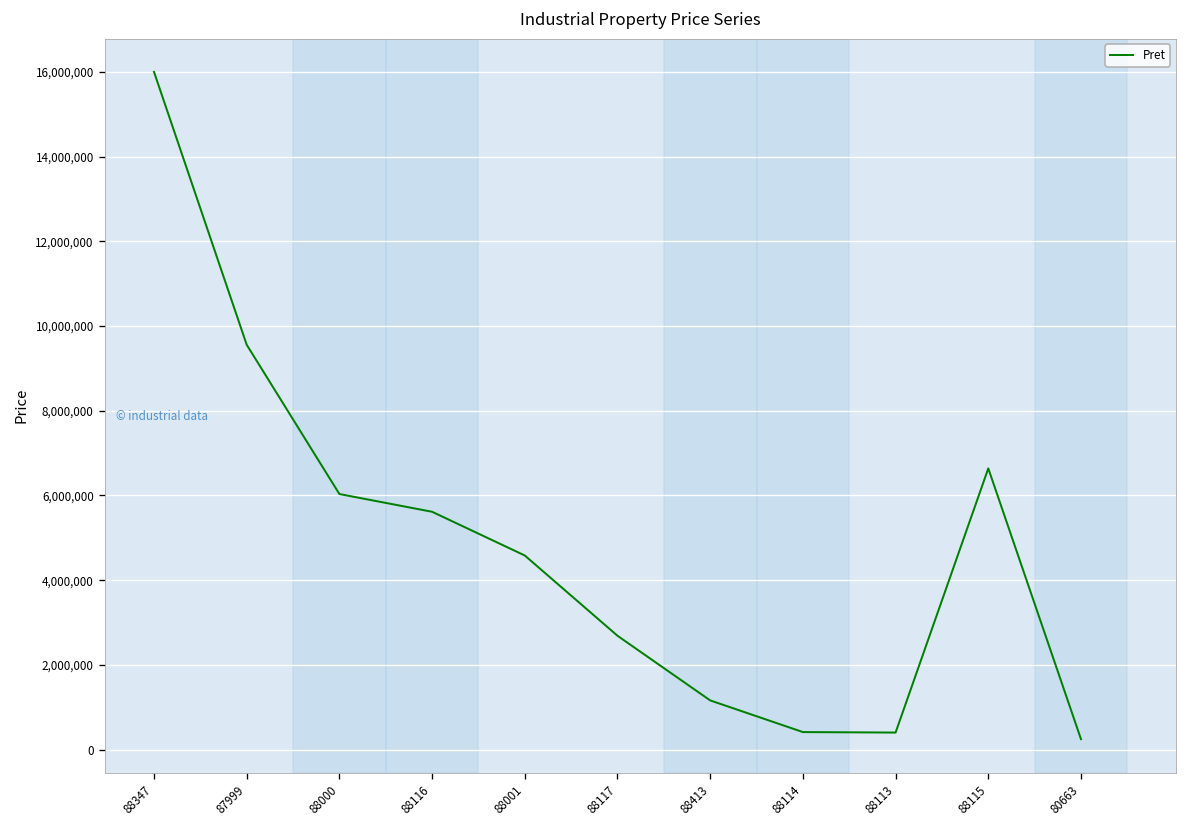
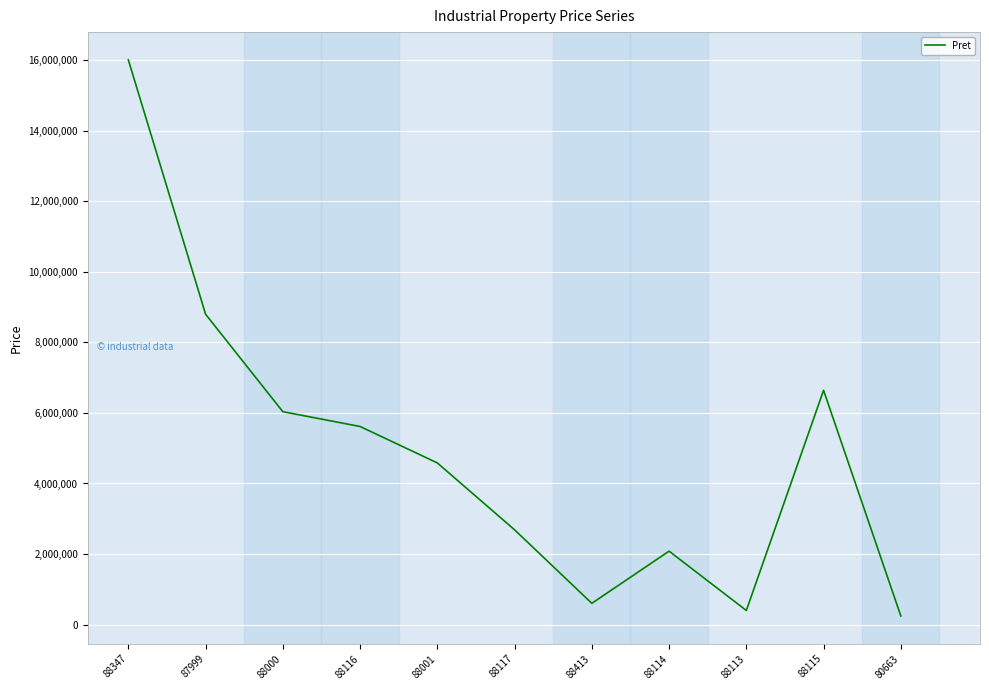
87999: 9,600,000 -> 8,800,000
88413: 1,200,000 -> 600,000
88114: 400,000 -> 2,100,000
